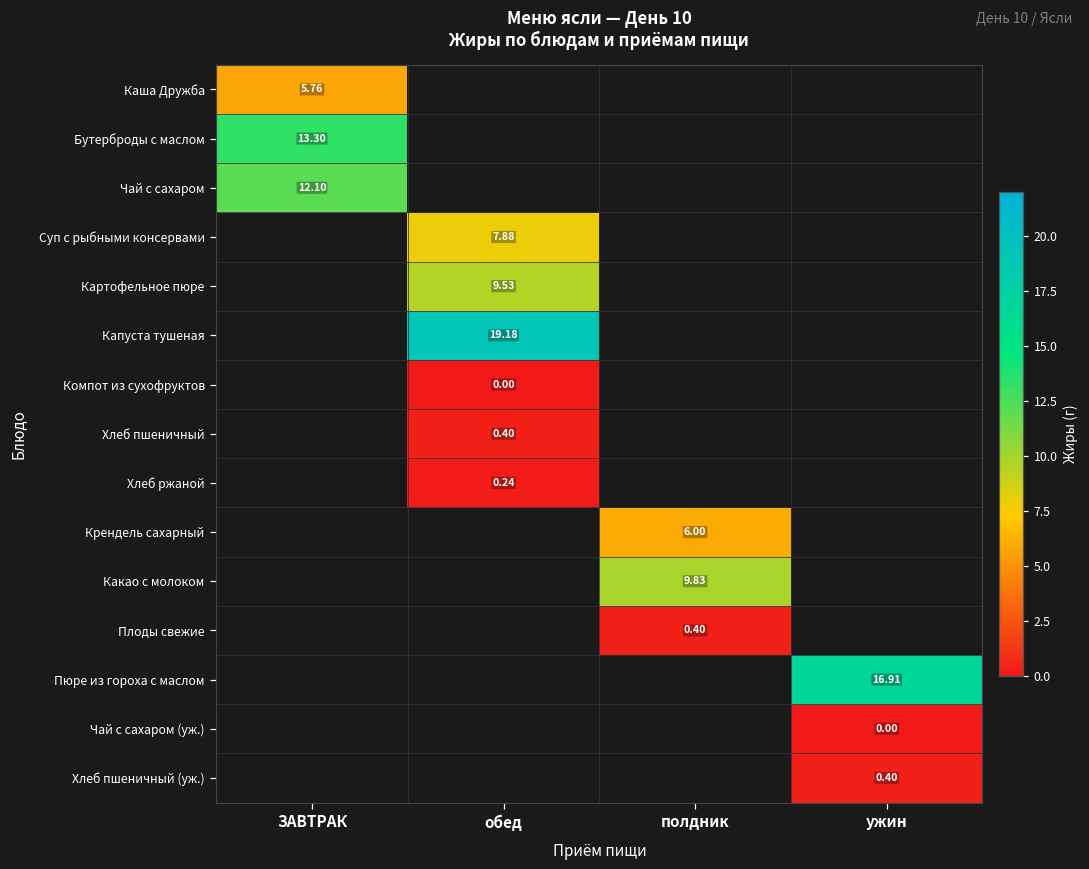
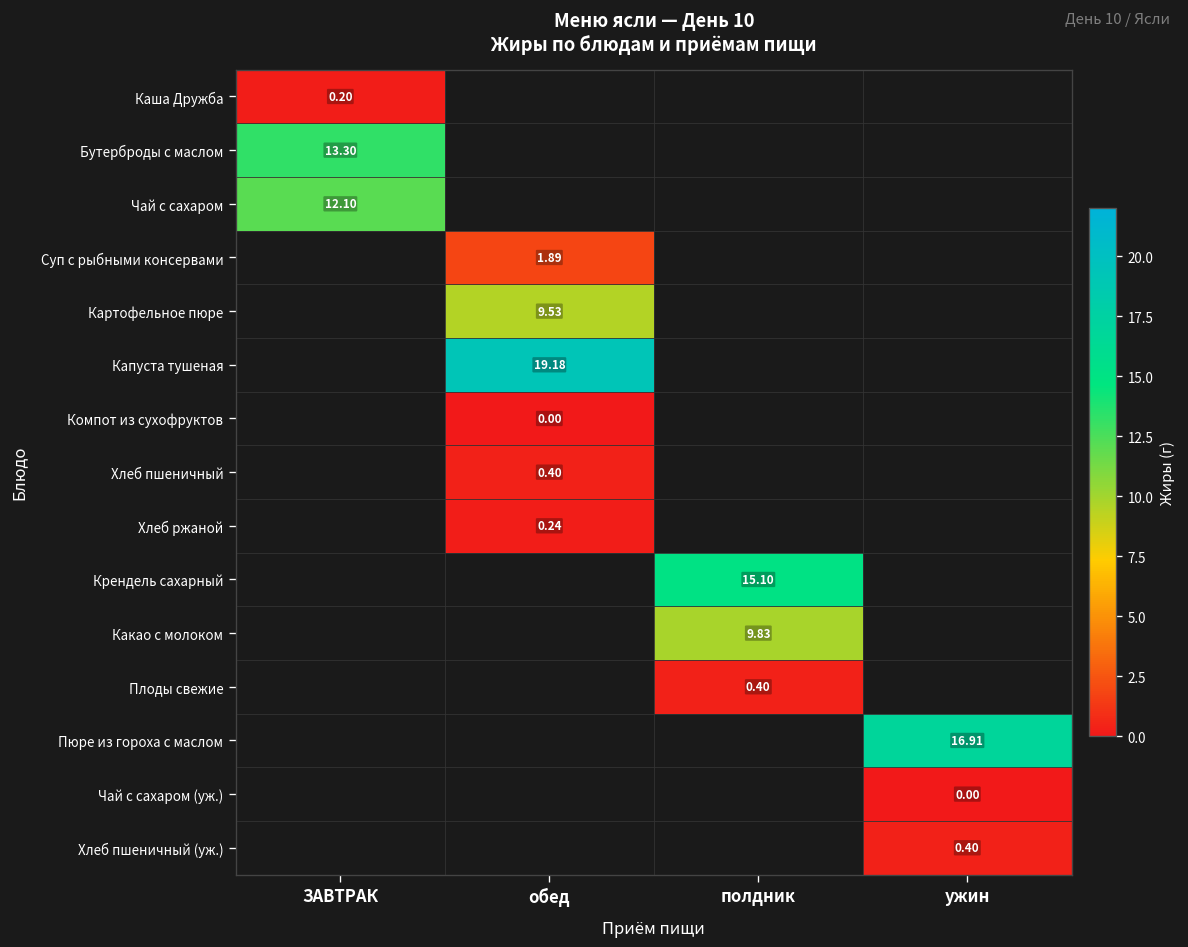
Каша Дружба, ЗАВТРАК: 5.76 -> 0.20
Суп с рыбными консервами, обед: 7.88 -> 1.89
Крендель сахарный, полдник: 6.00 -> 15.10
